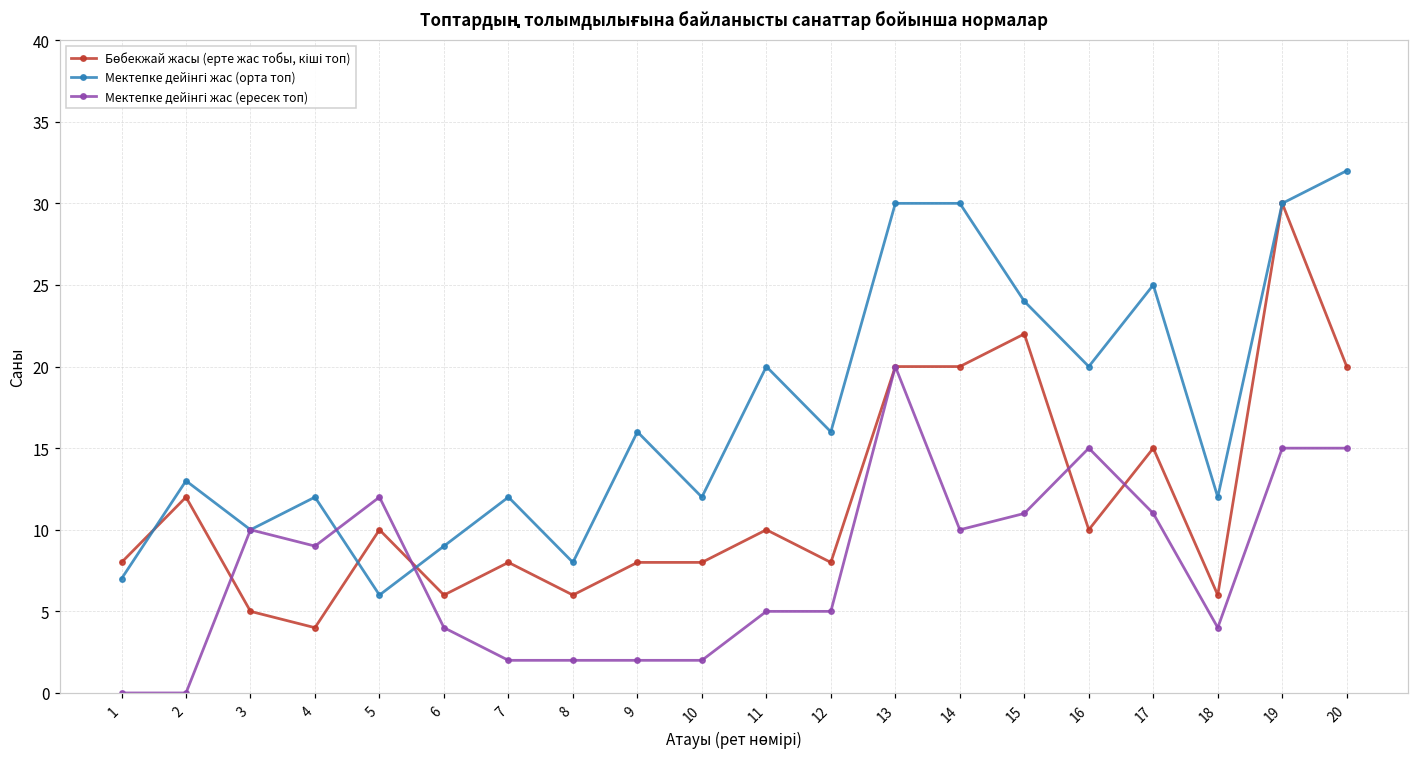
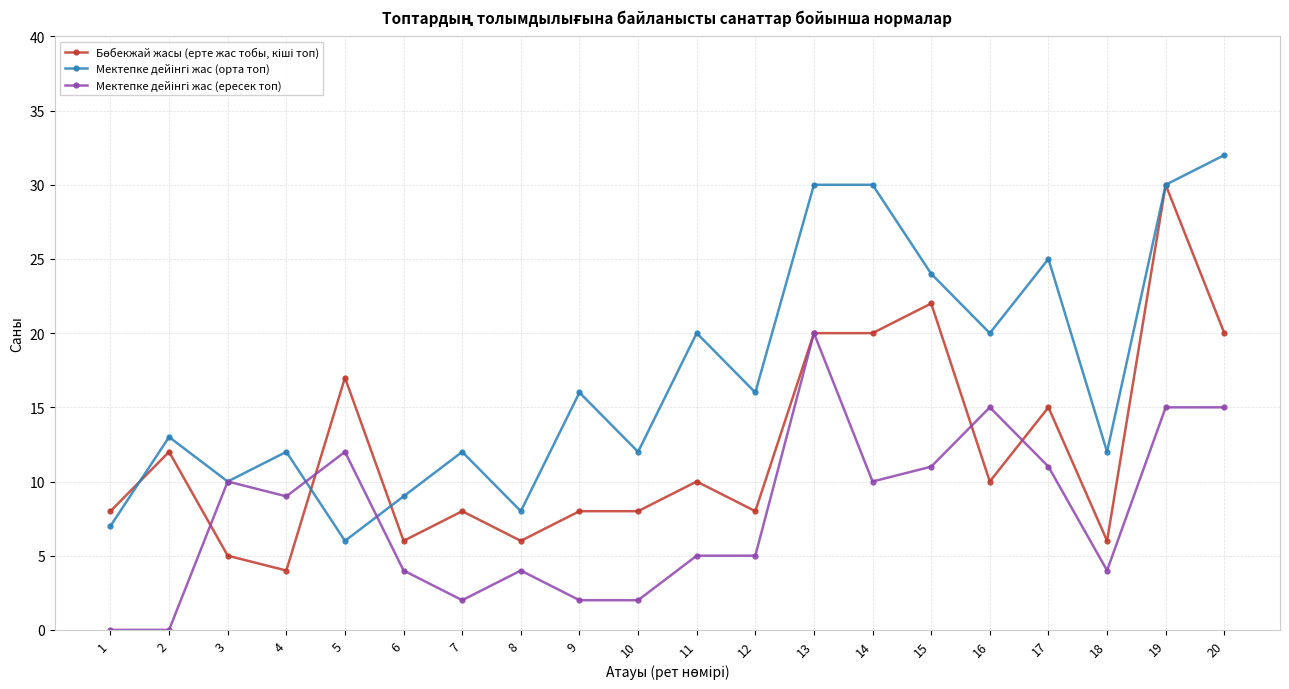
Бөбекжай жасы (ерте жас тобы, кіші топ), 5: 10 -> 17
Мектепке дейінгі жас (ересек топ), 8: 2 -> 4
